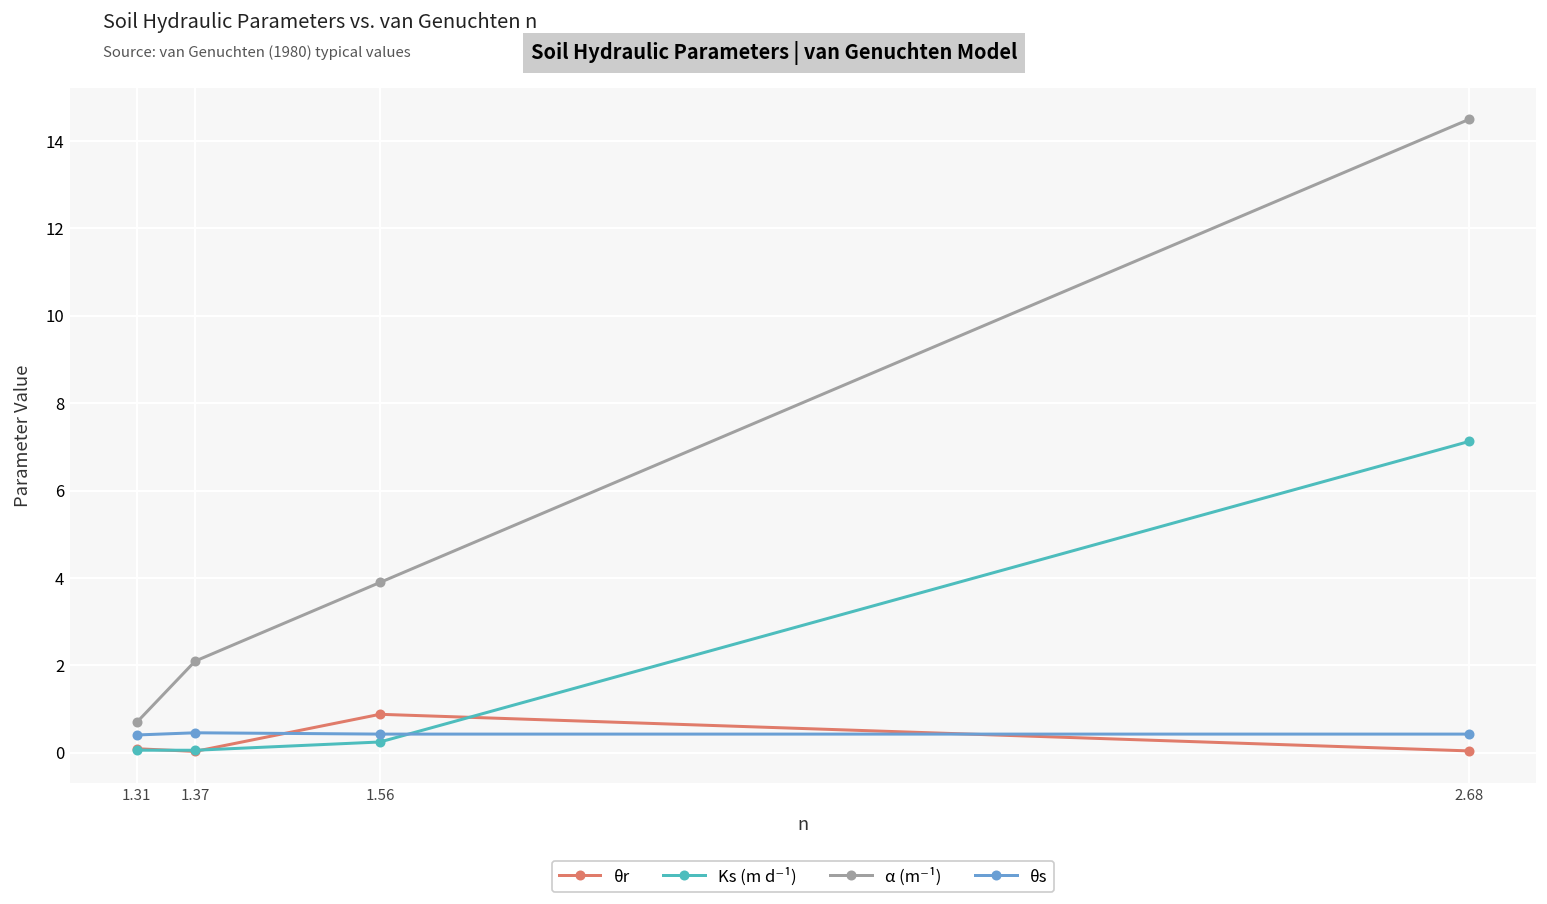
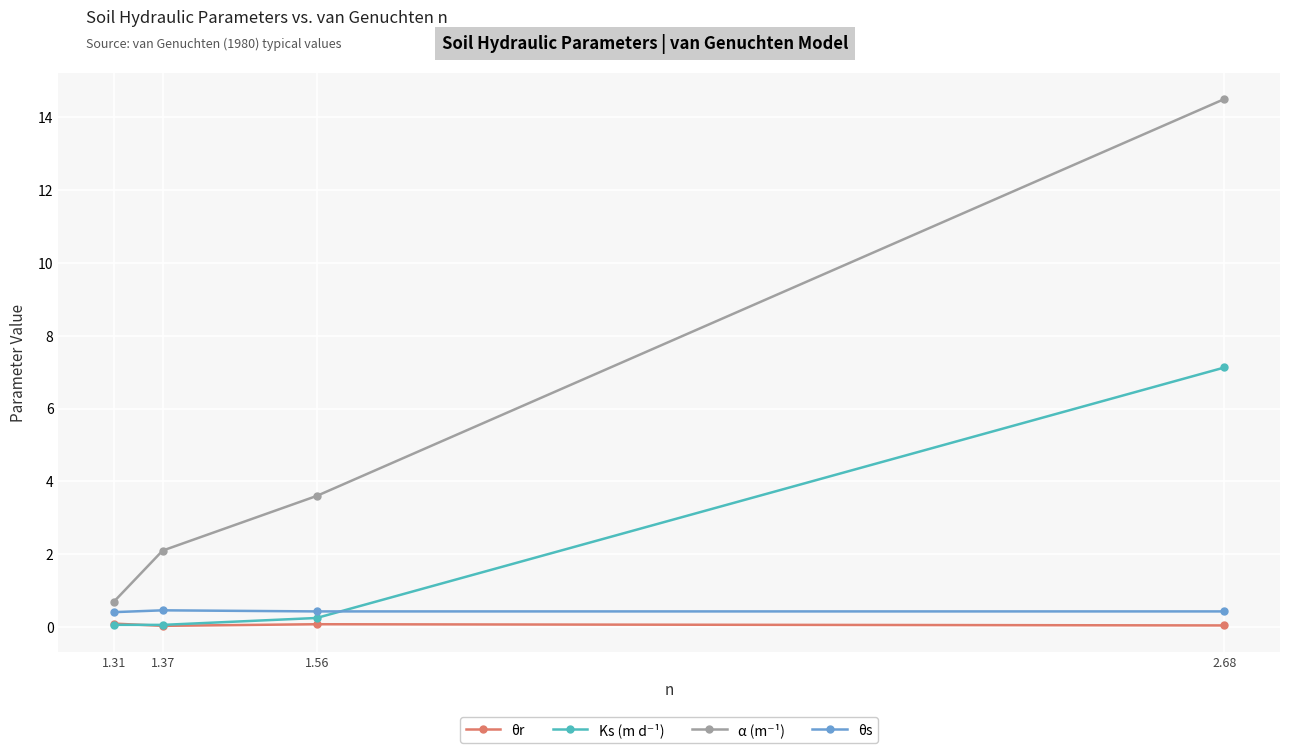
θr, 1.56: 0.9 -> 0.1
α (m⁻¹), 1.56: 3.9 -> 3.6
